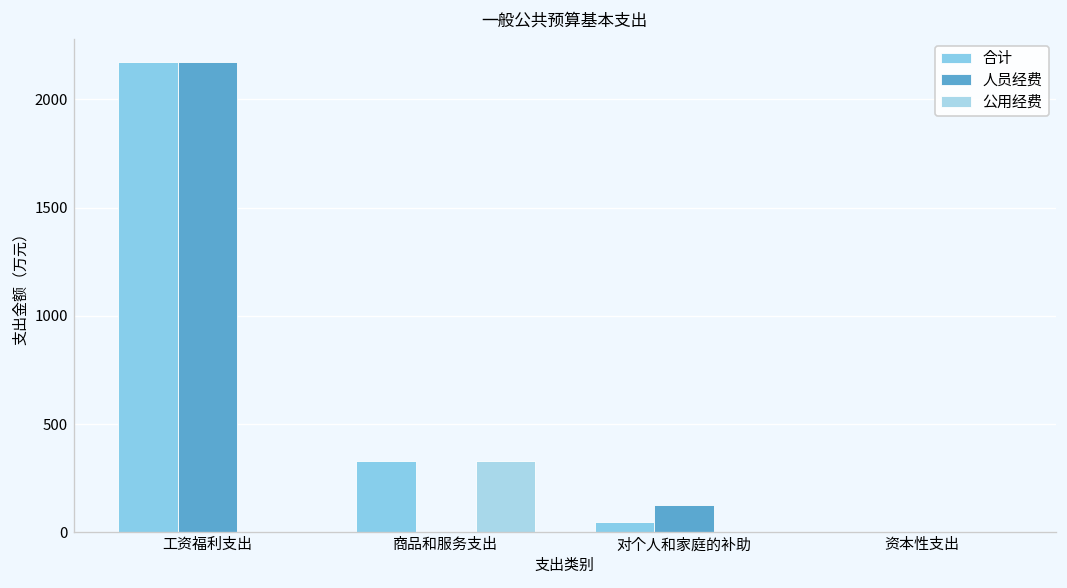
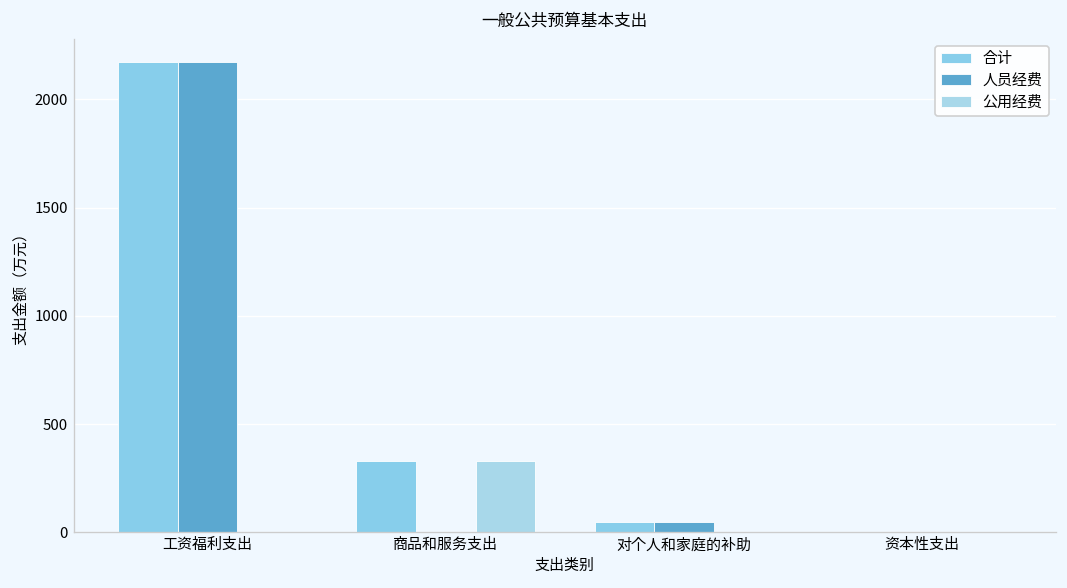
人员经费, 对个人和家庭的补助: 130 -> 50
